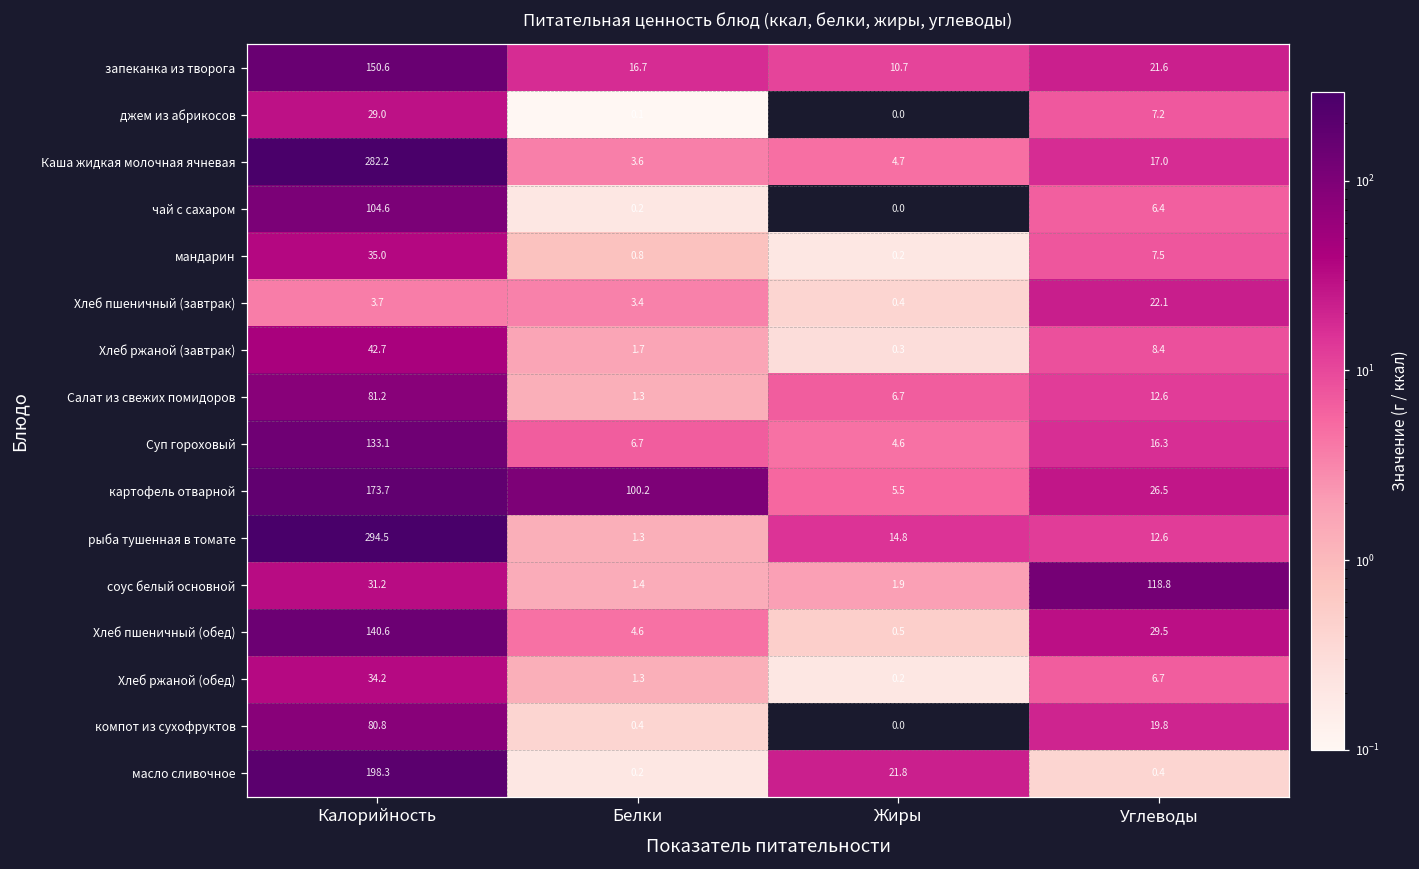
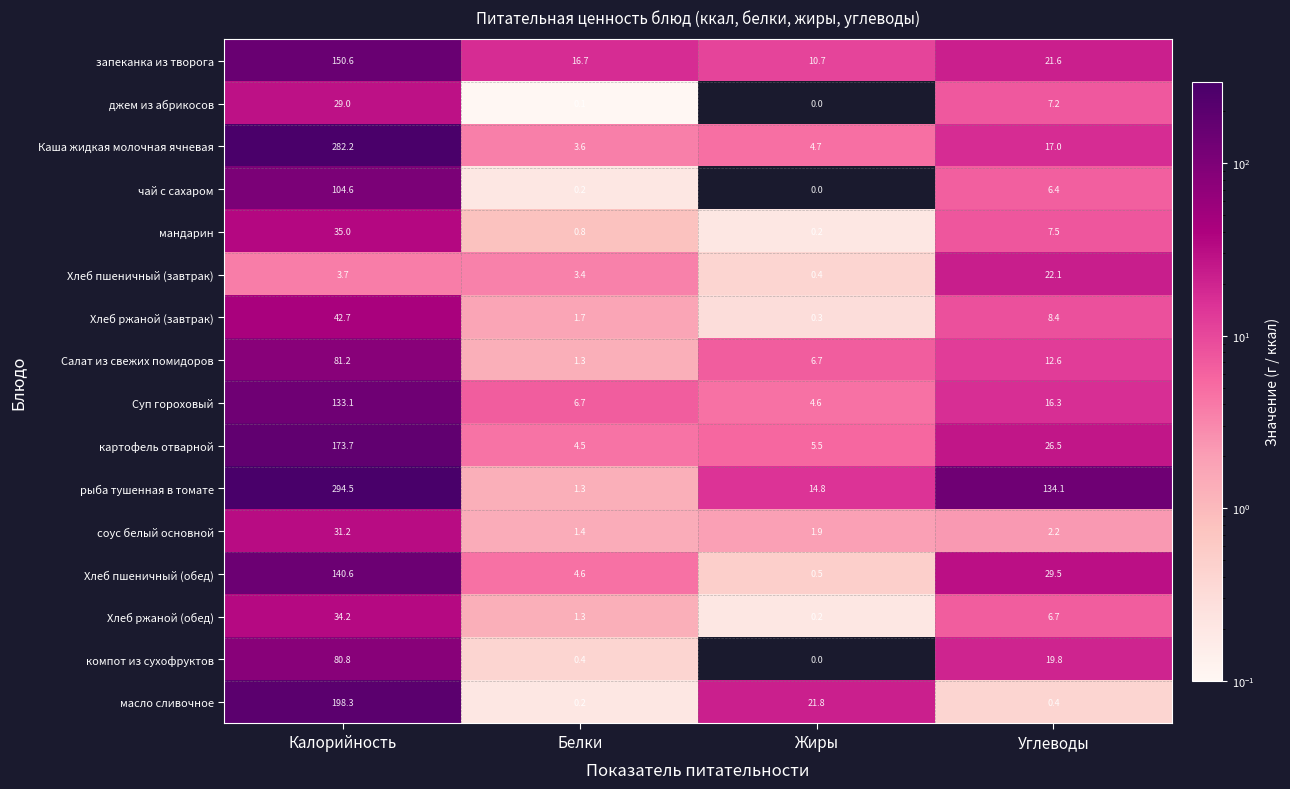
картофель отварной, Белки: 100.2 -> 4.5
рыба тушенная в томате, Углеводы: 12.6 -> 134.1
соус белый основной, Углеводы: 118.8 -> 2.2
